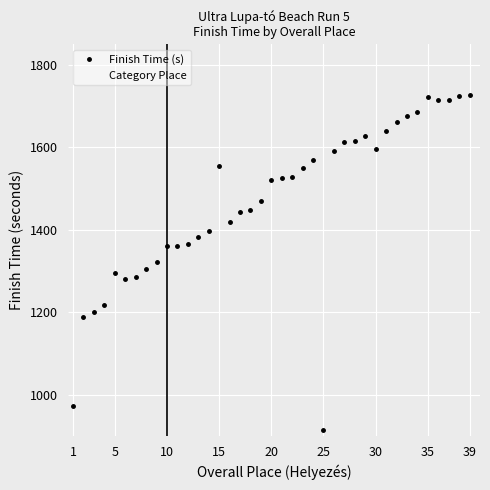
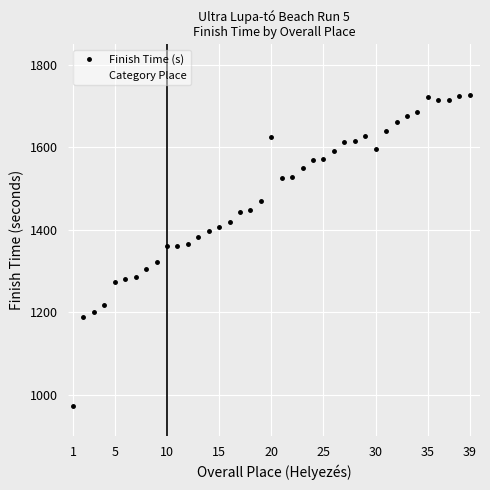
Finish Time (s), 5: 1300 -> 1270
Finish Time (s), 15: 1560 -> 1410
Finish Time (s), 20: 1520 -> 1630
Finish Time (s), 25: 920 -> 1570
